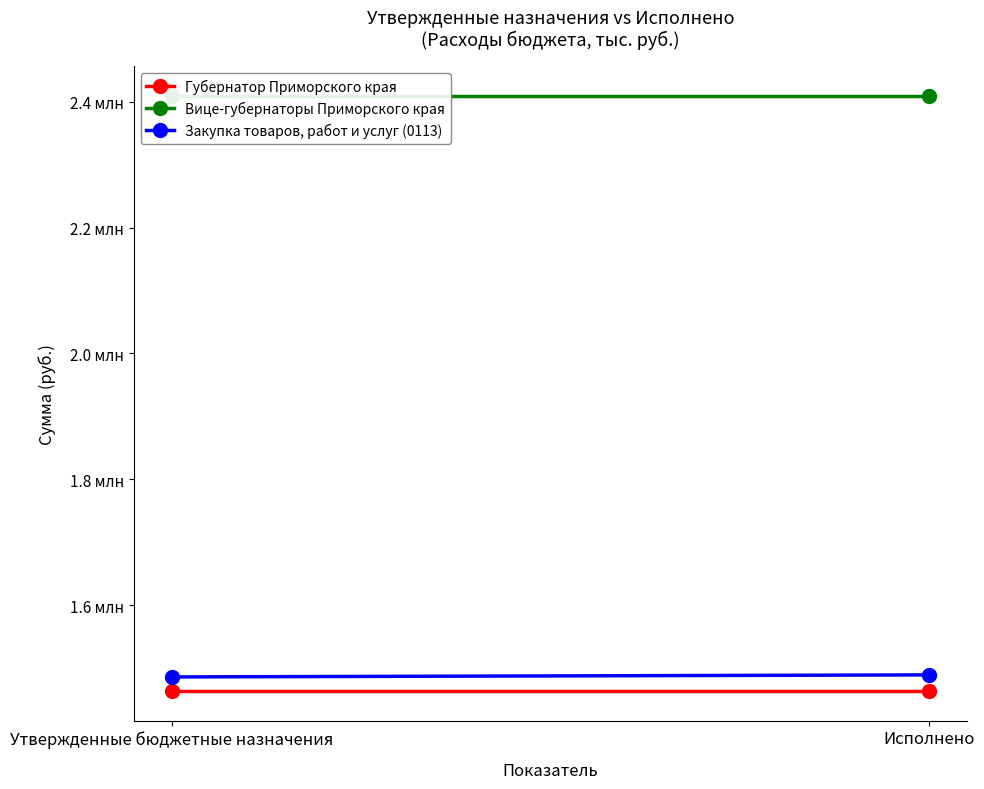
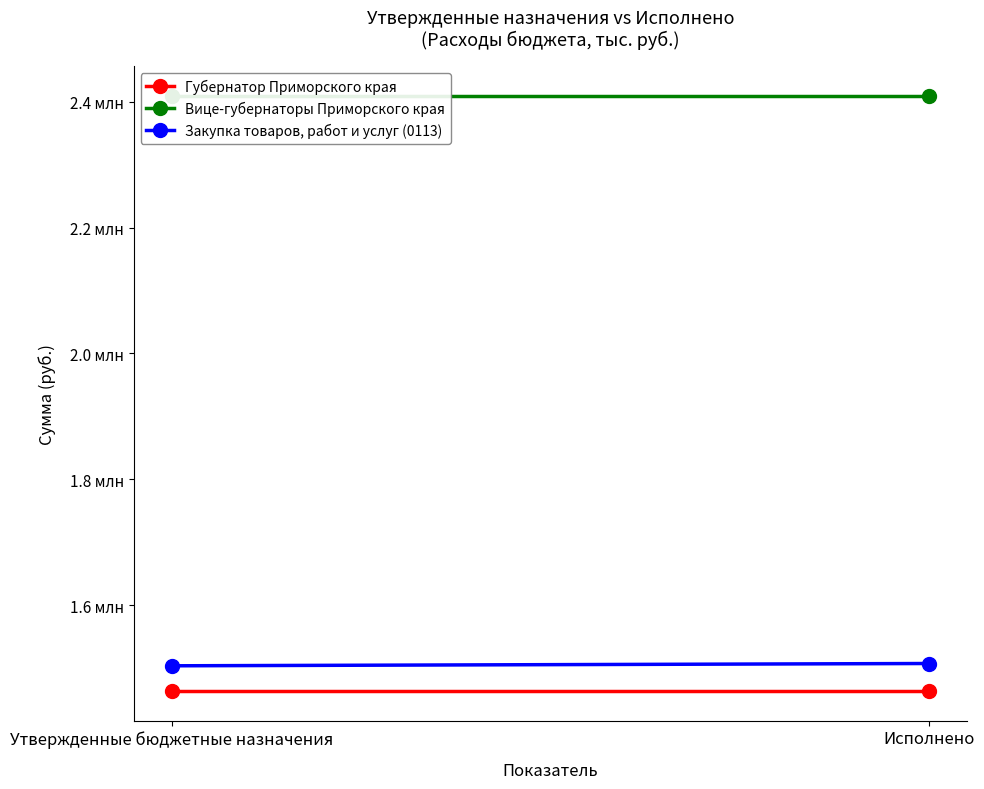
Закупка товаров, работ и услуг (0113), Утвержденные бюджетные назначения: 1.49 млн -> 1.50 млн
Закупка товаров, работ и услуг (0113), Исполнено: 1.49 млн -> 1.51 млн
